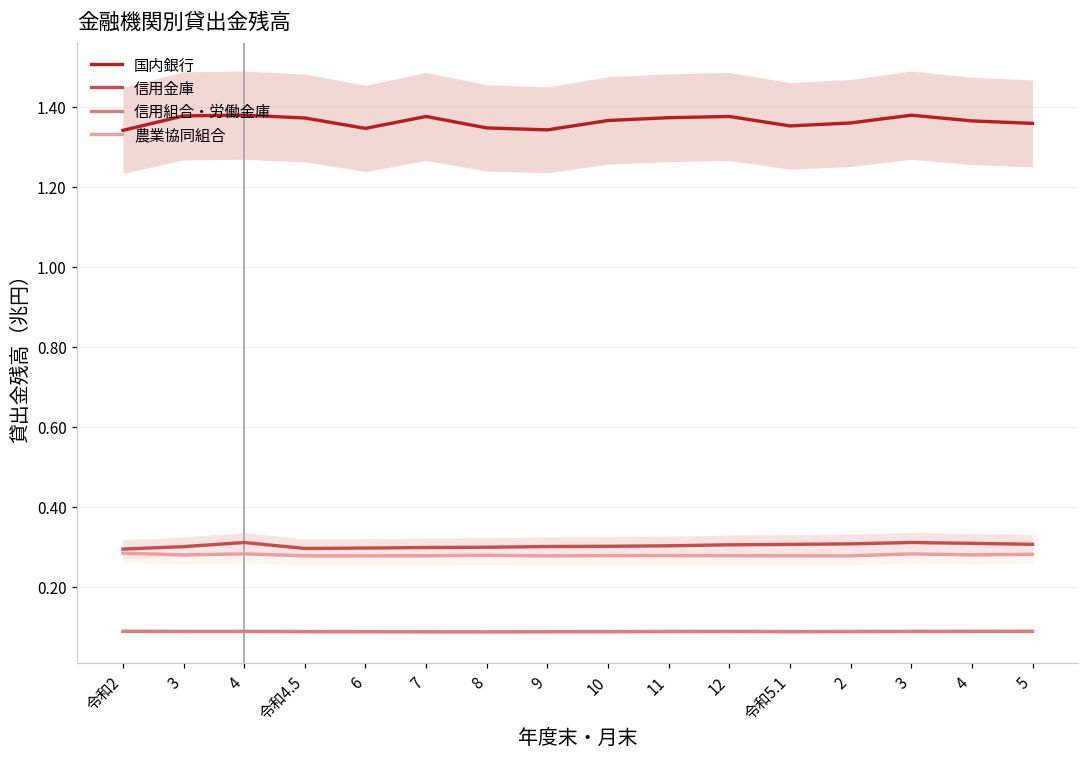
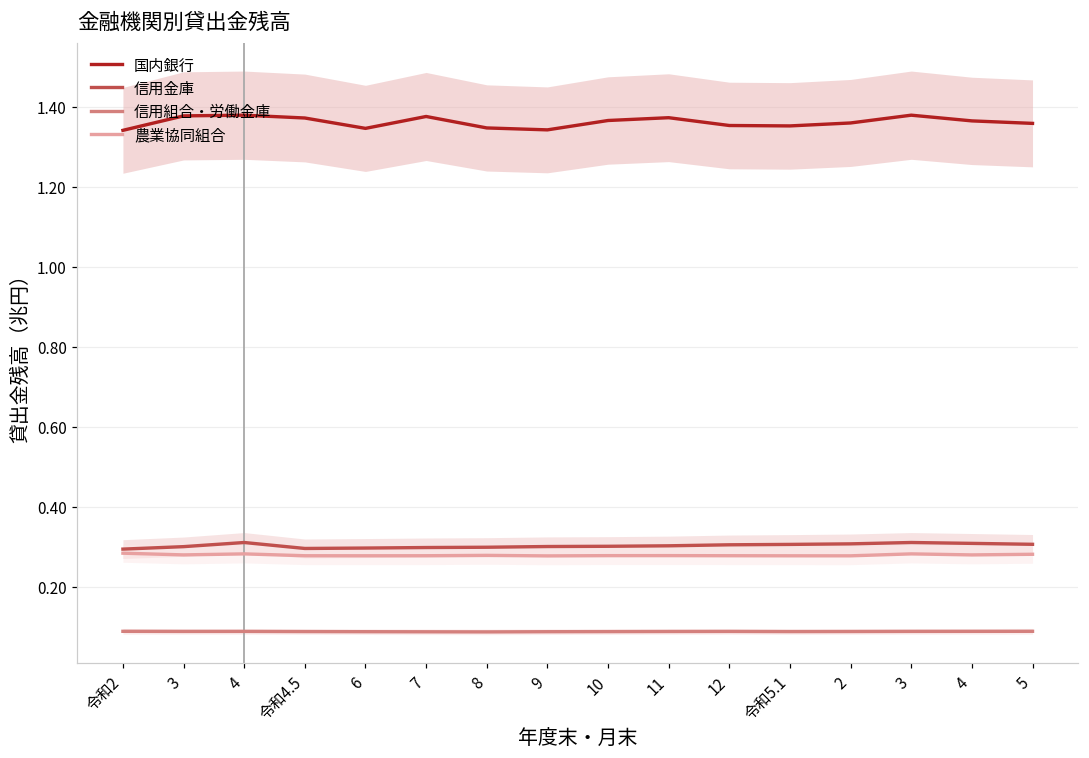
国内銀行, 12: 1.38 -> 1.35
